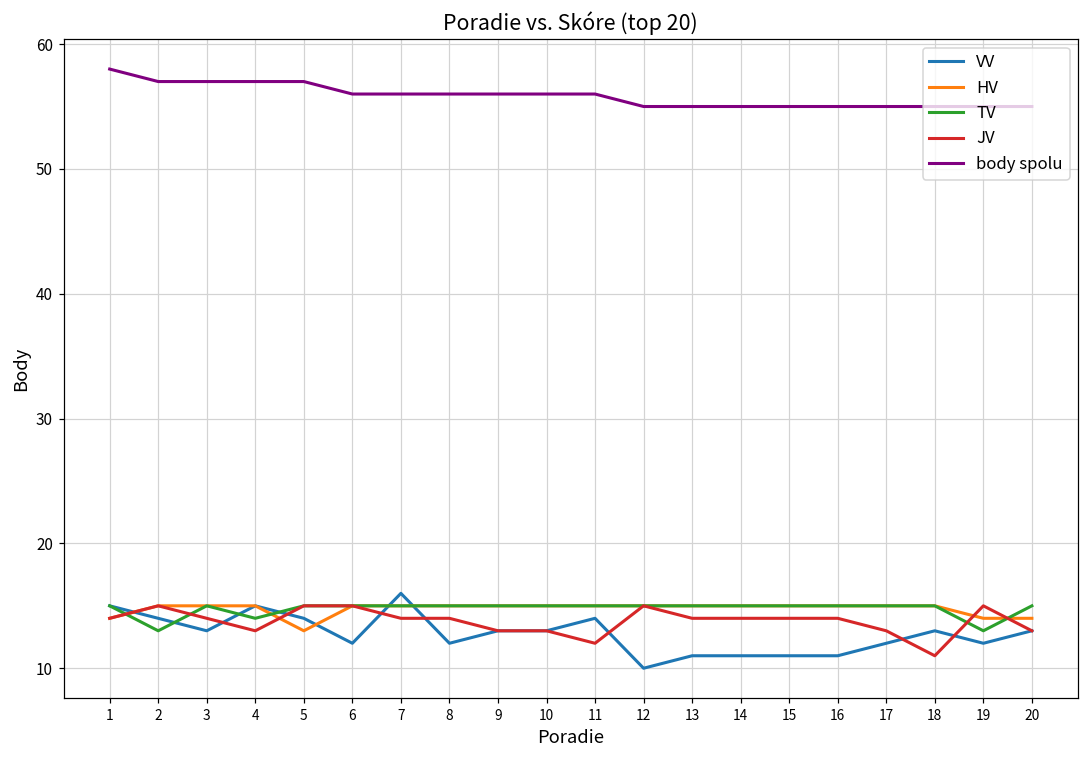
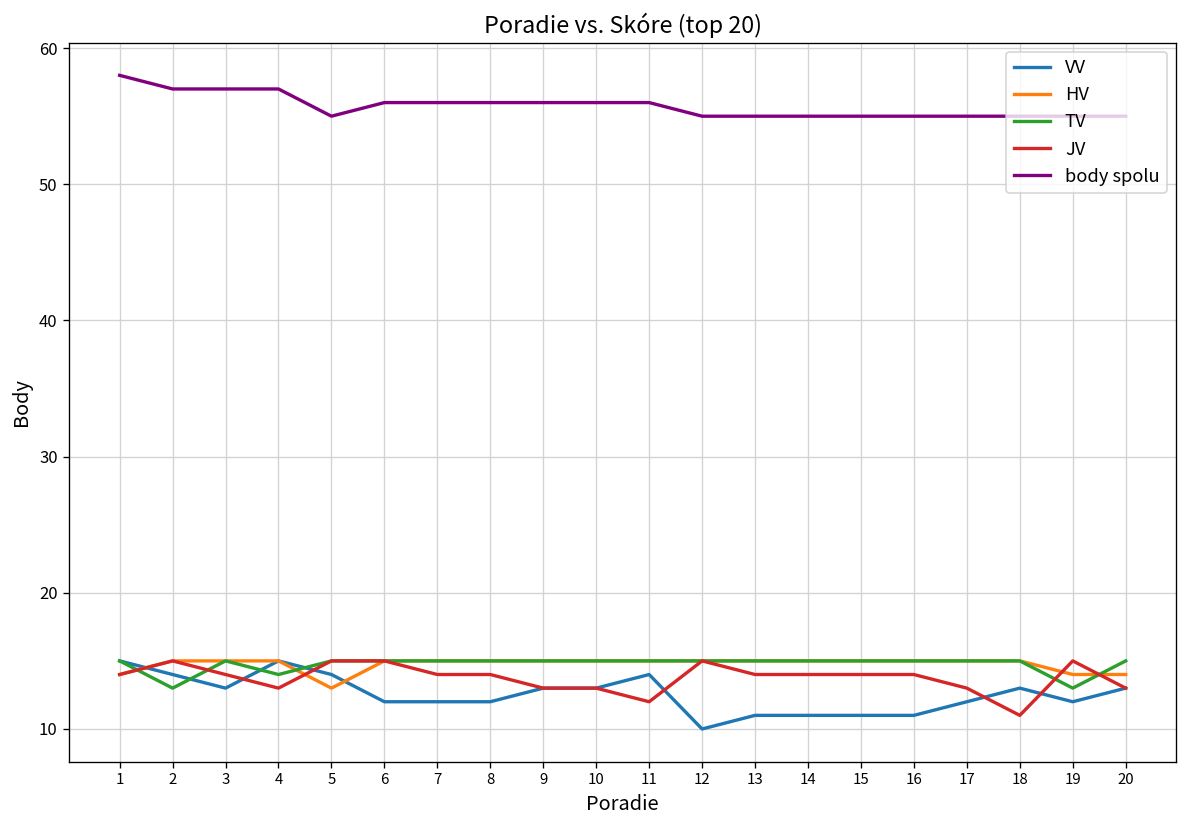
body spolu, 5: 57 -> 55
VV, 7: 16 -> 12
